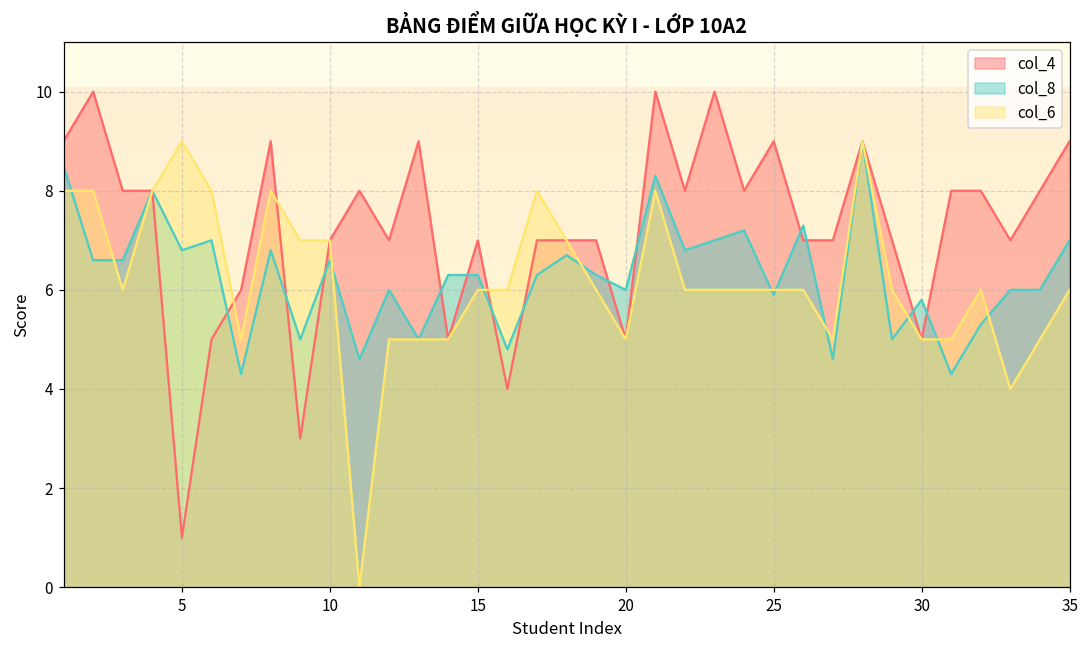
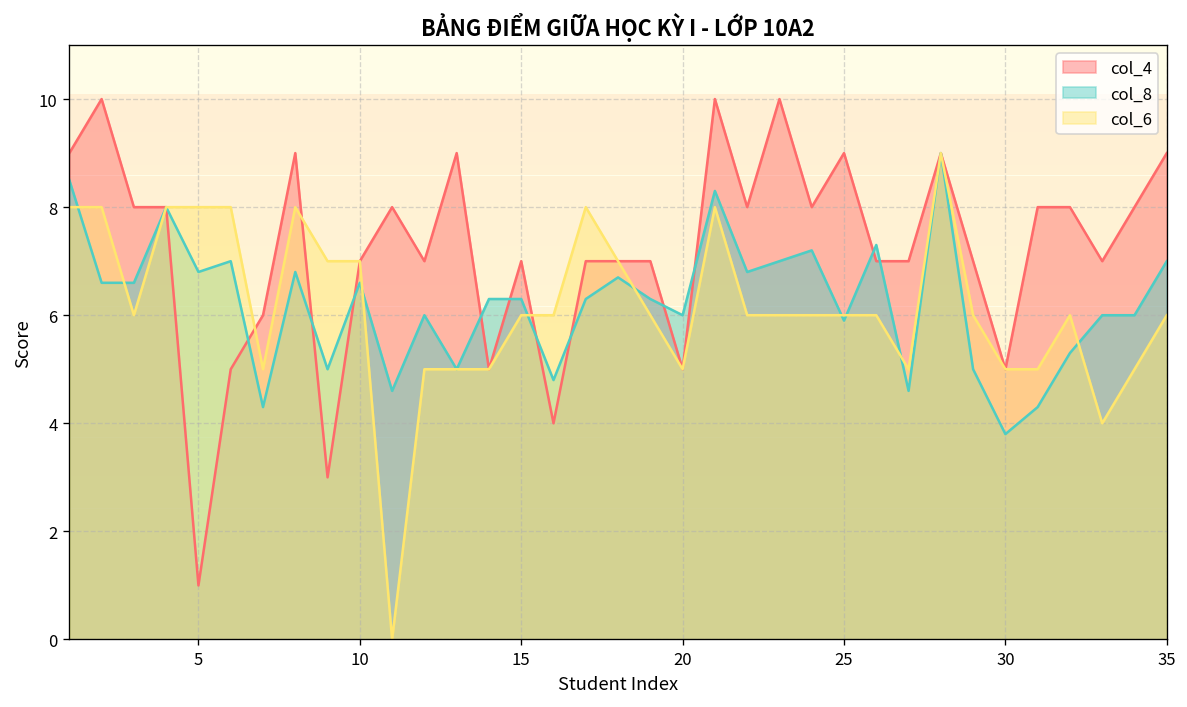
col_6, 5: 9 -> 8
col_8, 30: 5.8 -> 3.8
